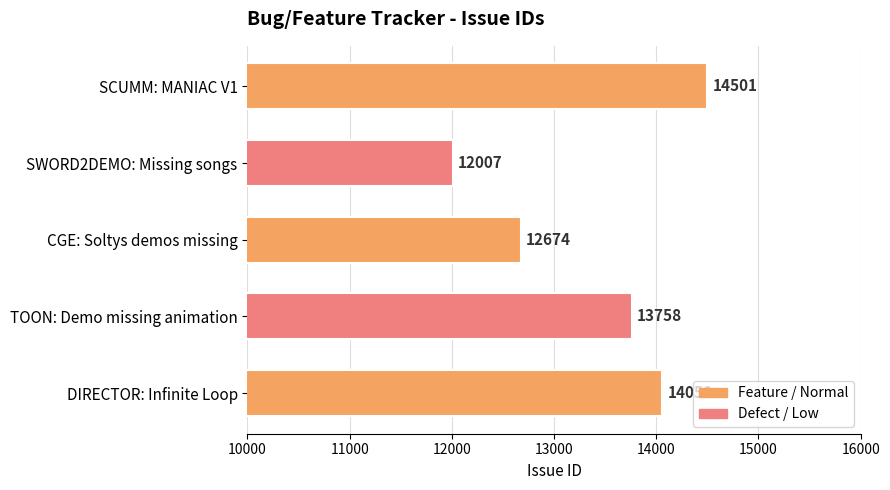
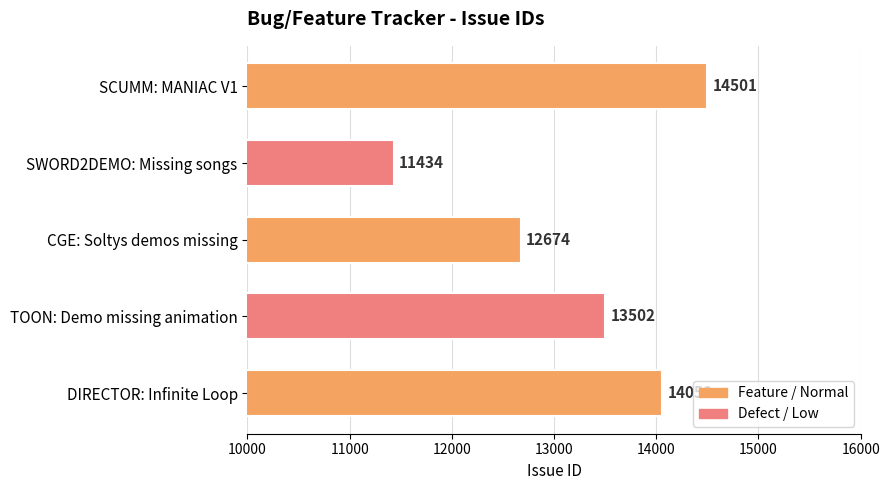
SWORD2DEMO: Missing songs: 12007 -> 11434
TOON: Demo missing animation: 13758 -> 13502
